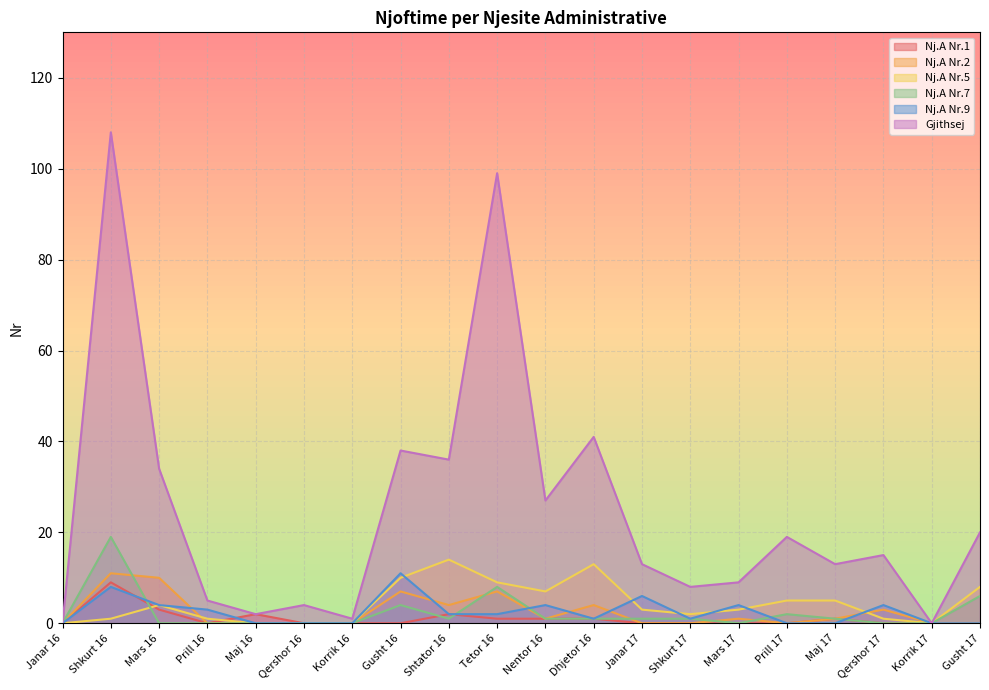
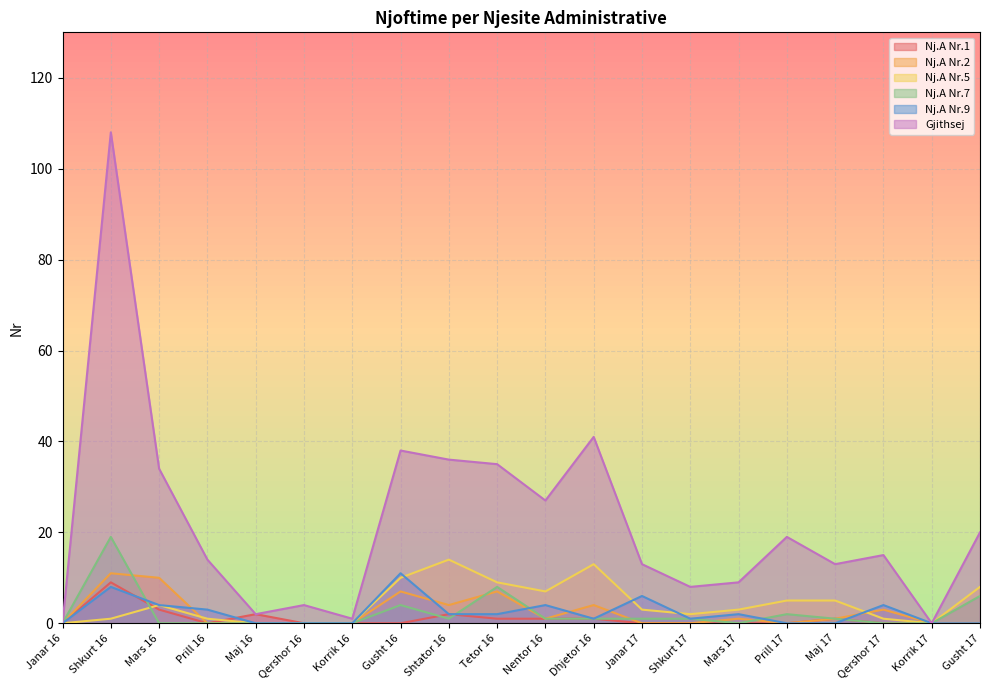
Gjithsej, Prill 16: 5 -> 14
Gjithsej, Tetor 16: 99 -> 35
Nj.A Nr.9, Mars 17: 4 -> 2
